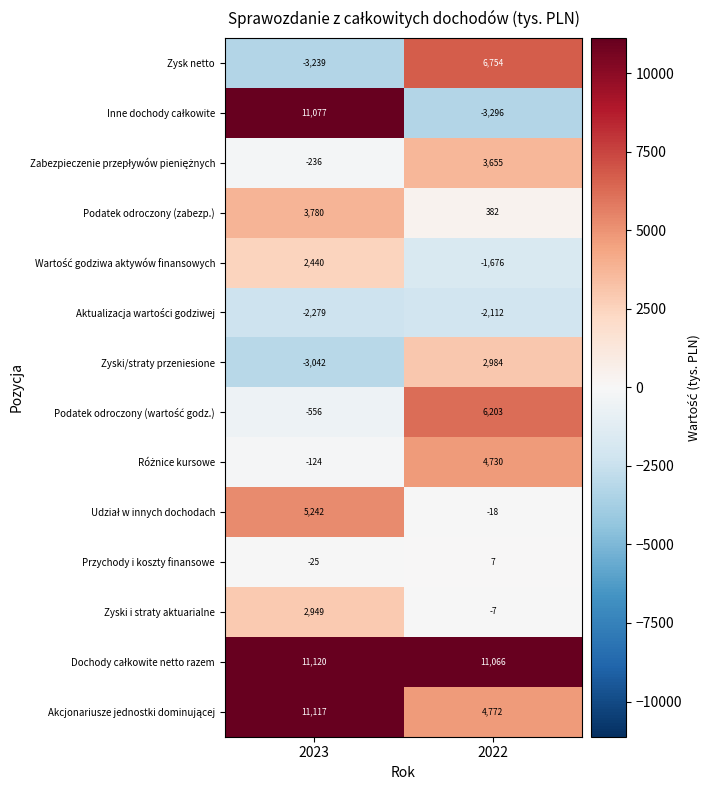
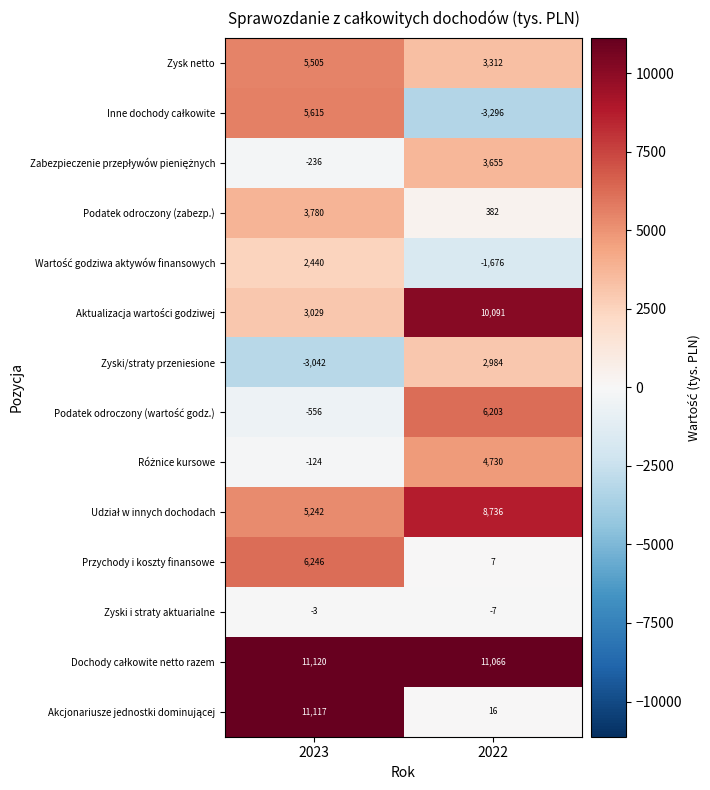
Zysk netto, 2023: -3,239 -> 5,505
Zysk netto, 2022: 6,754 -> 3,312
Inne dochody całkowite, 2023: 11,077 -> 5,615
Aktualizacja wartości godziwej, 2023: -2,279 -> 3,029
Aktualizacja wartości godziwej, 2022: -2,112 -> 10,091
Udział w innych dochodach, 2022: -18 -> 8,736
Przychody i koszty finansowe, 2023: -25 -> 6,246
Zyski i straty aktuarialne, 2023: 2,949 -> -3
Akcjonariusze jednostki dominującej, 2022: 4,772 -> 16
